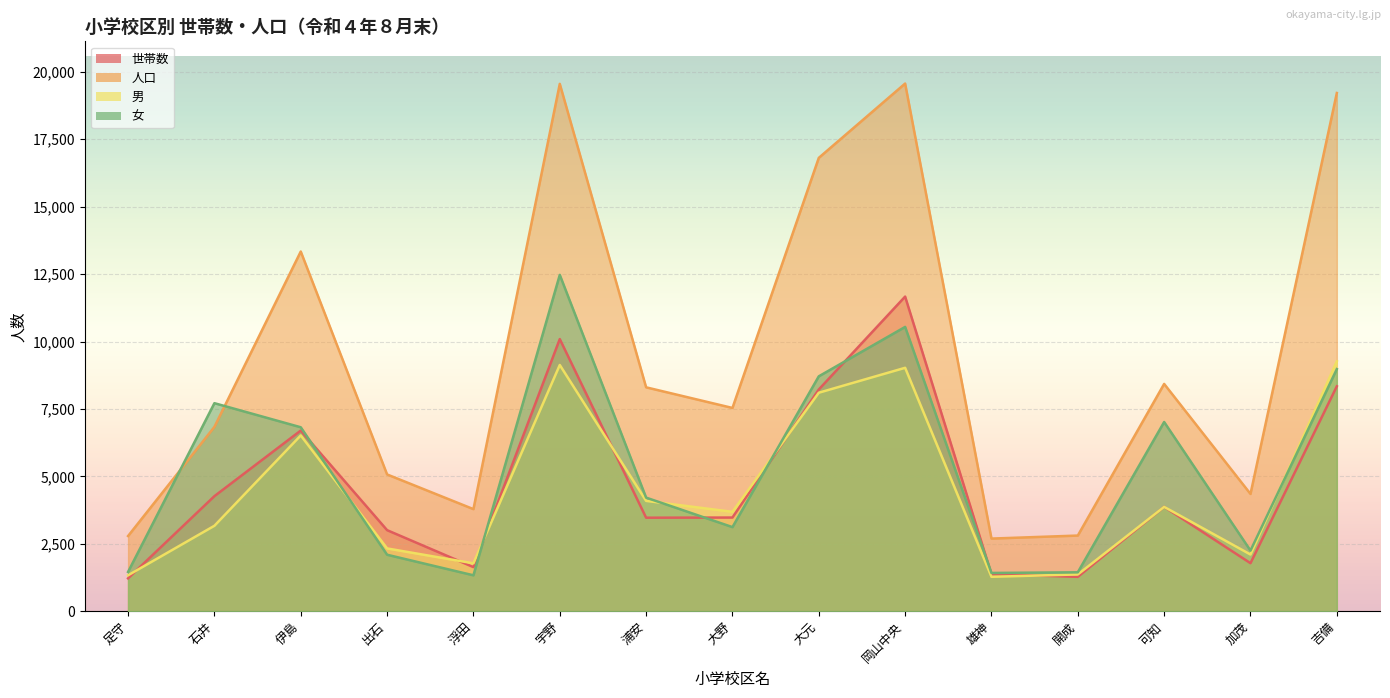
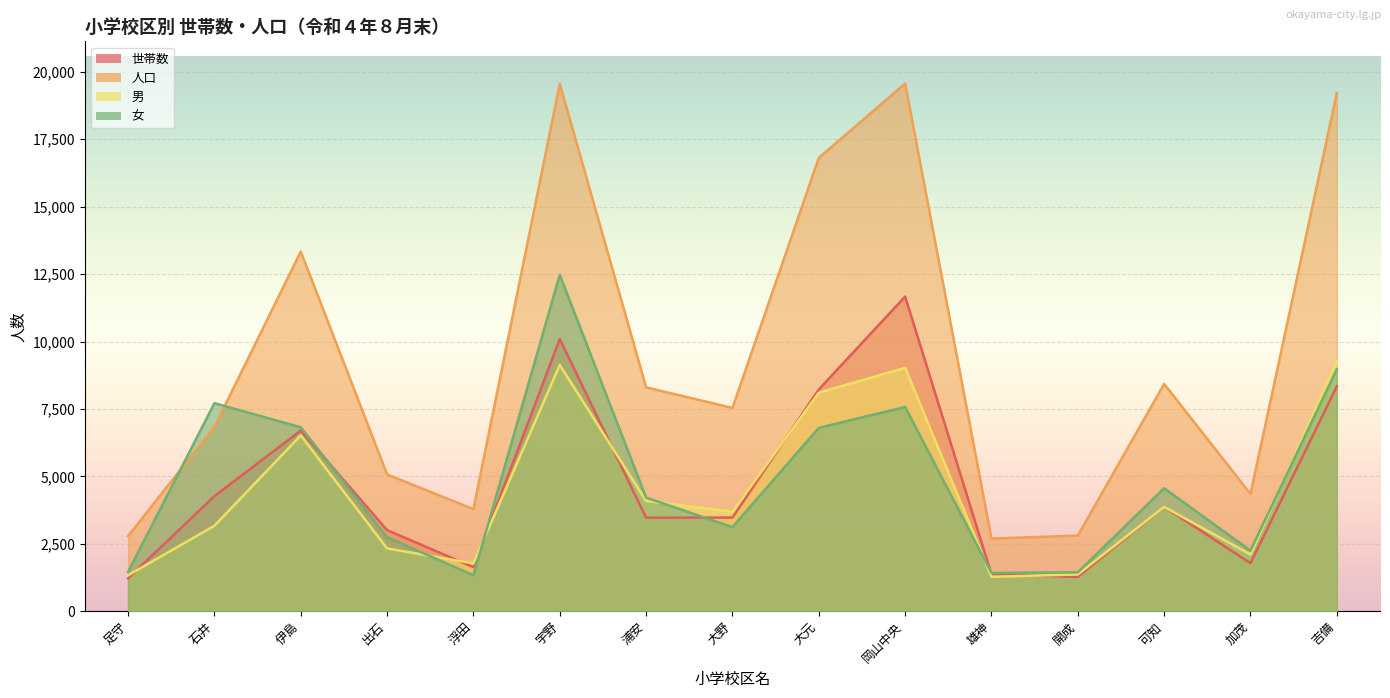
女, 出石: 2,100 -> 2,700
女, 大元: 8,700 -> 6,800
女, 岡山中央: 10,500 -> 7,600
女, 可知: 7,000 -> 4,600
